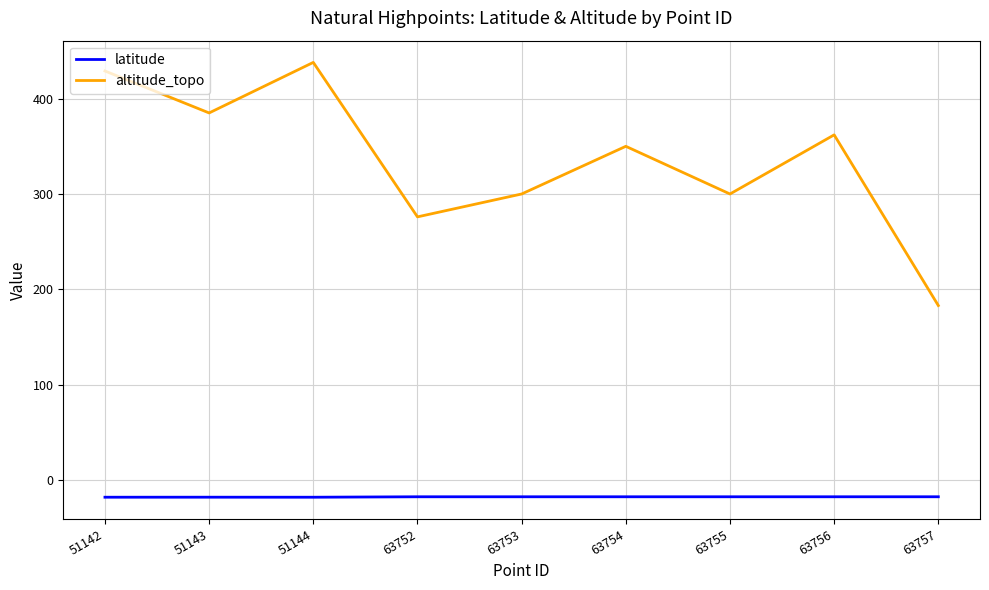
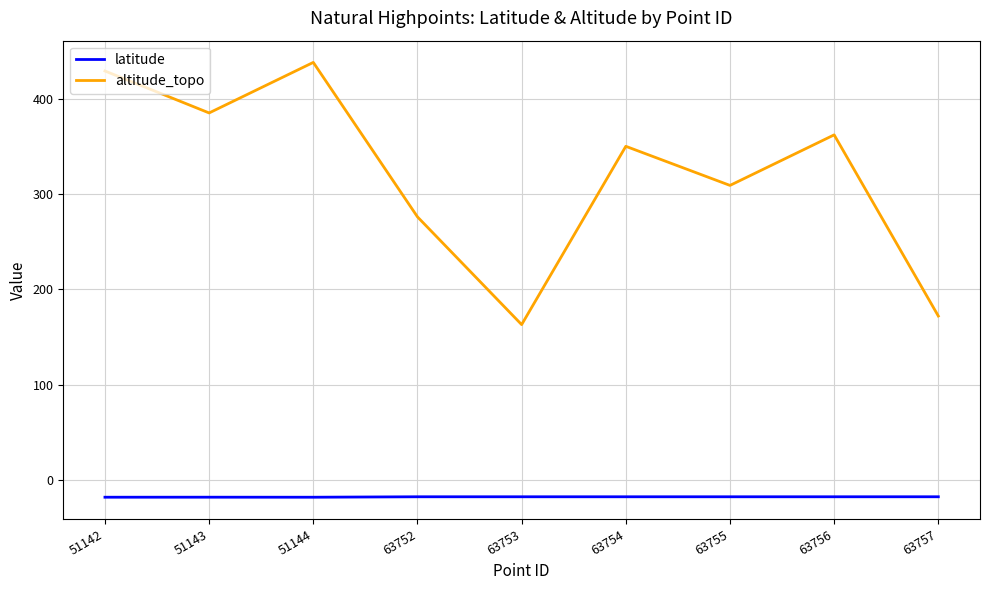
altitude_topo, 63753: 300 -> 160
altitude_topo, 63755: 300 -> 310
altitude_topo, 63757: 180 -> 170
